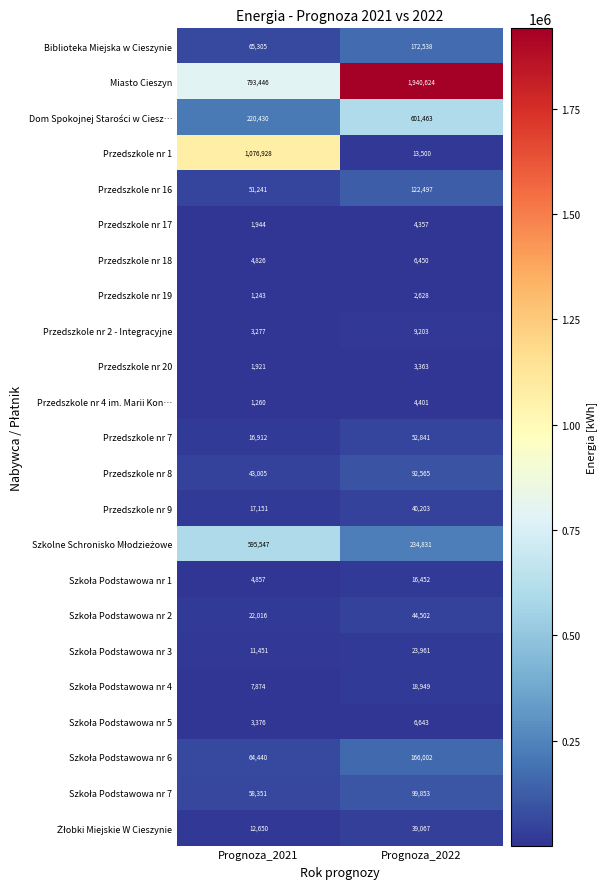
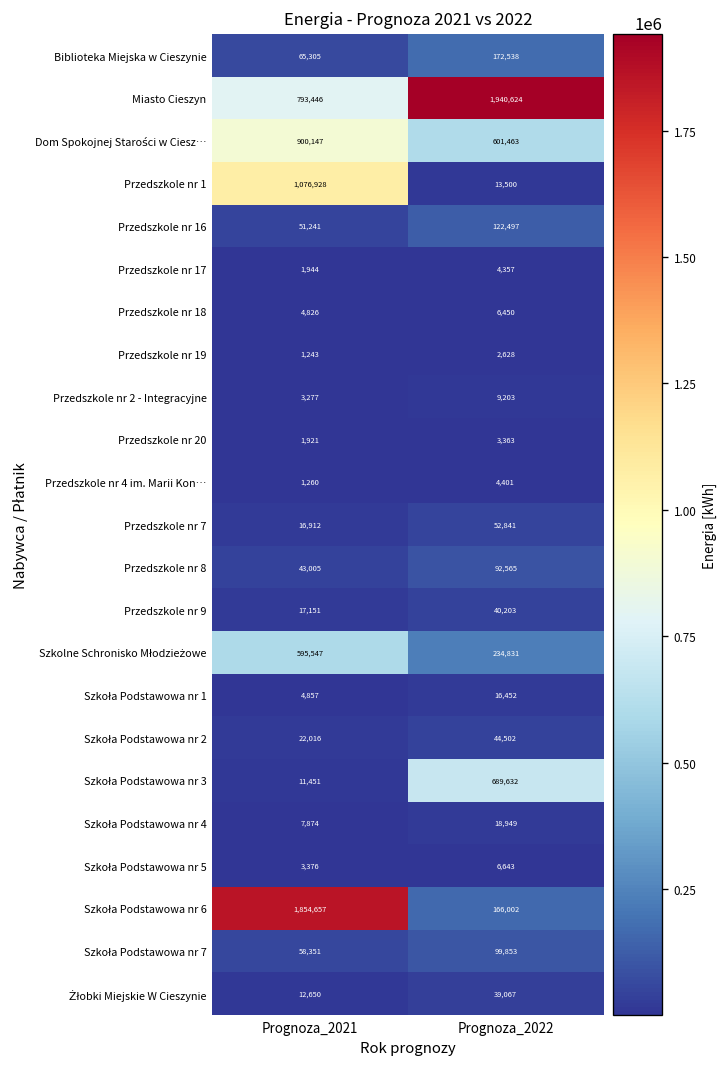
Dom Spokojnej Starości w Ciesz…, Prognoza_2021: 220,430 -> 900,147
Szkoła Podstawowa nr 3, Prognoza_2022: 23,961 -> 689,632
Szkoła Podstawowa nr 6, Prognoza_2021: 64,440 -> 1,854,657
